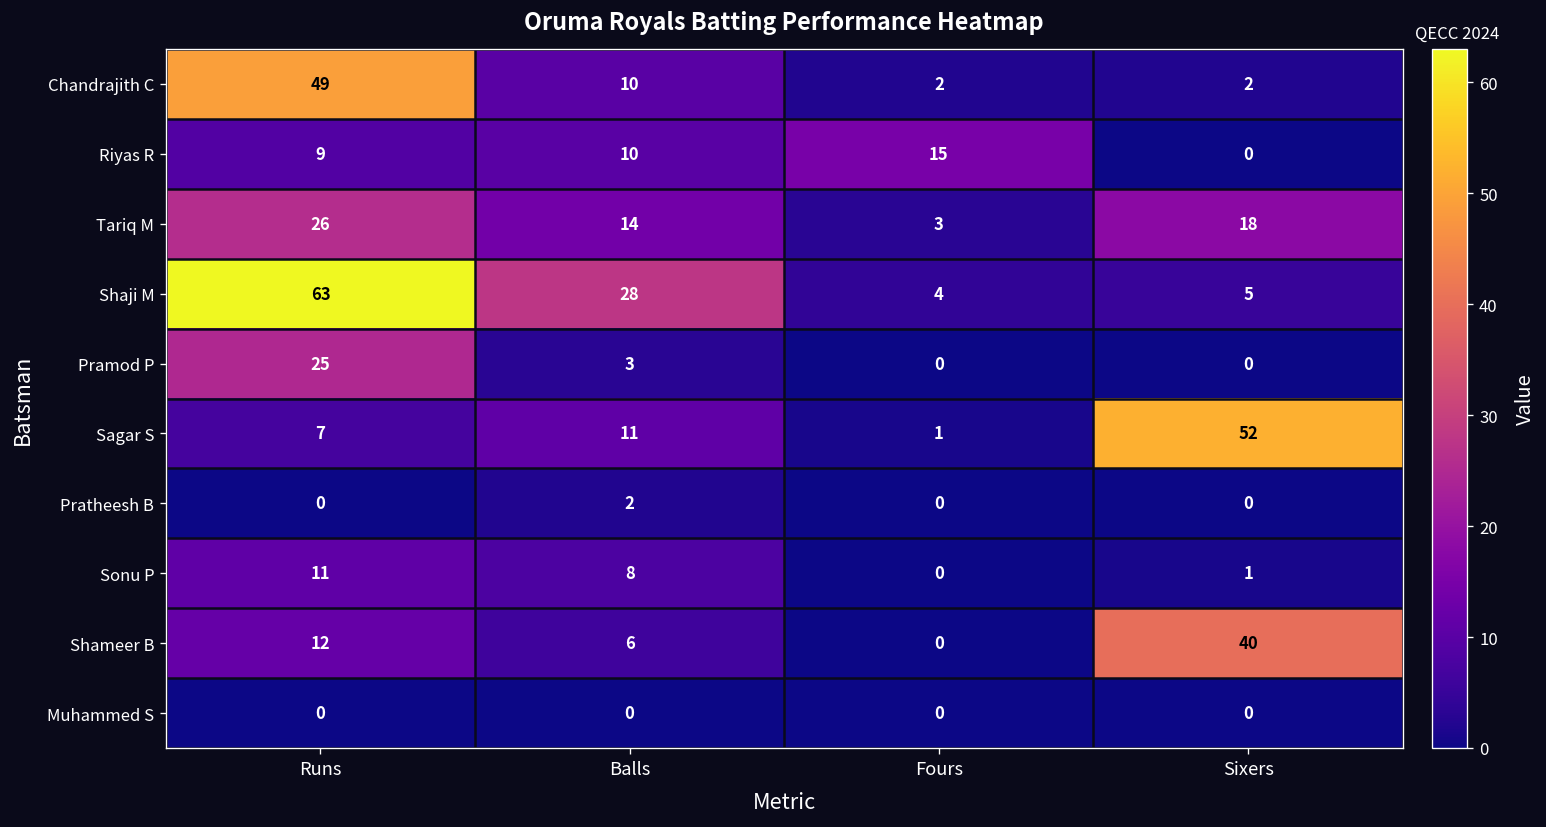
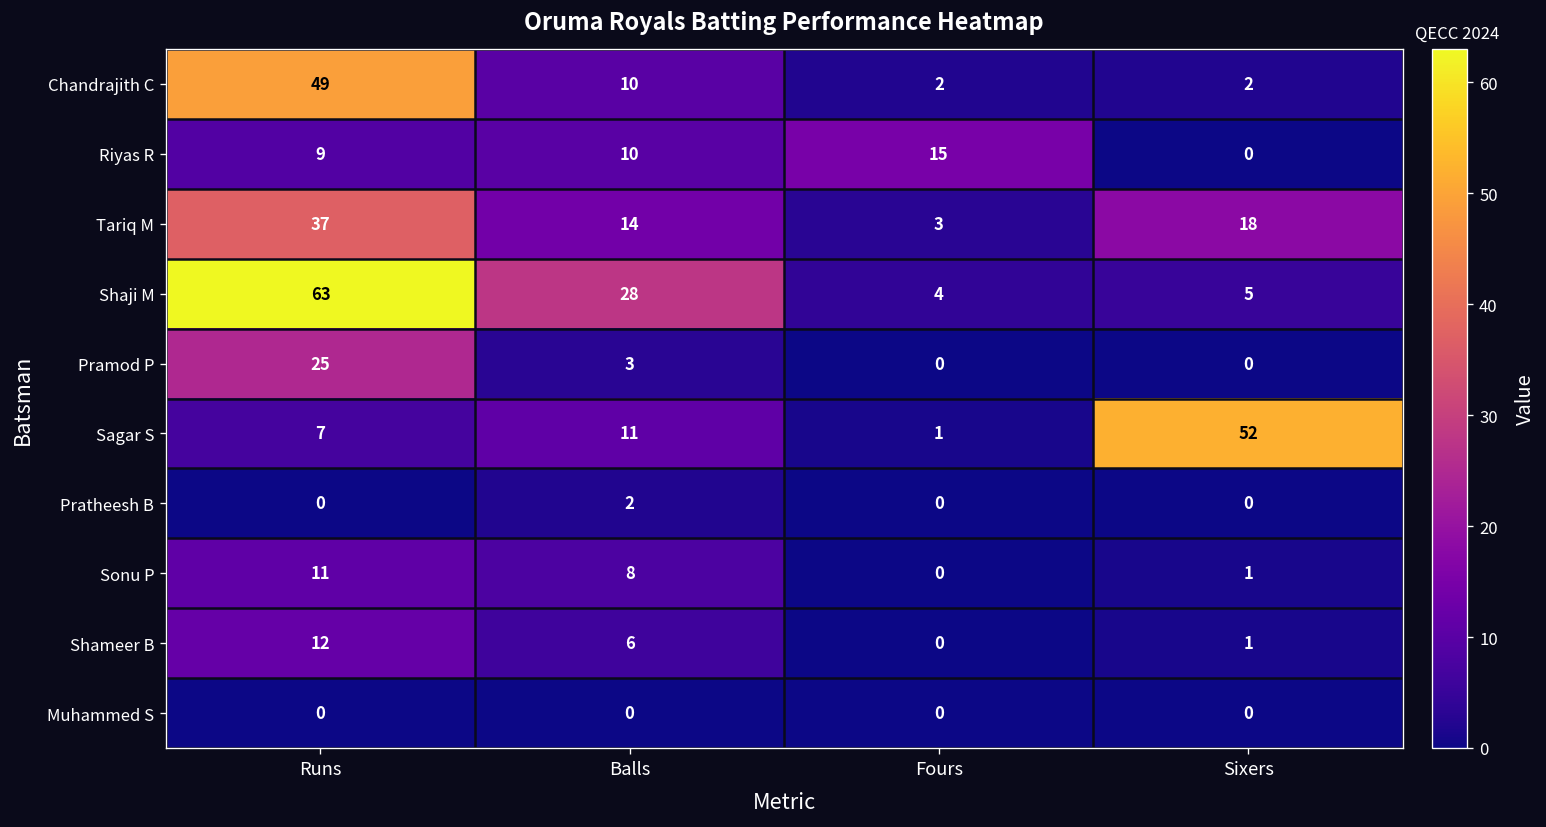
Tariq M, Runs: 26 -> 37
Shameer B, Sixers: 40 -> 1
